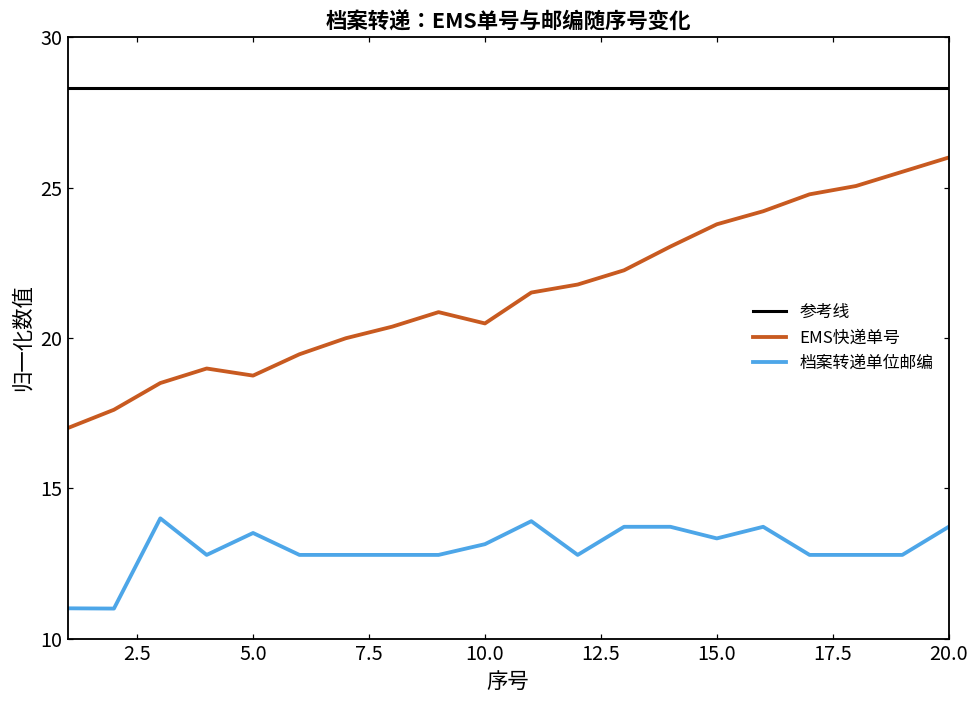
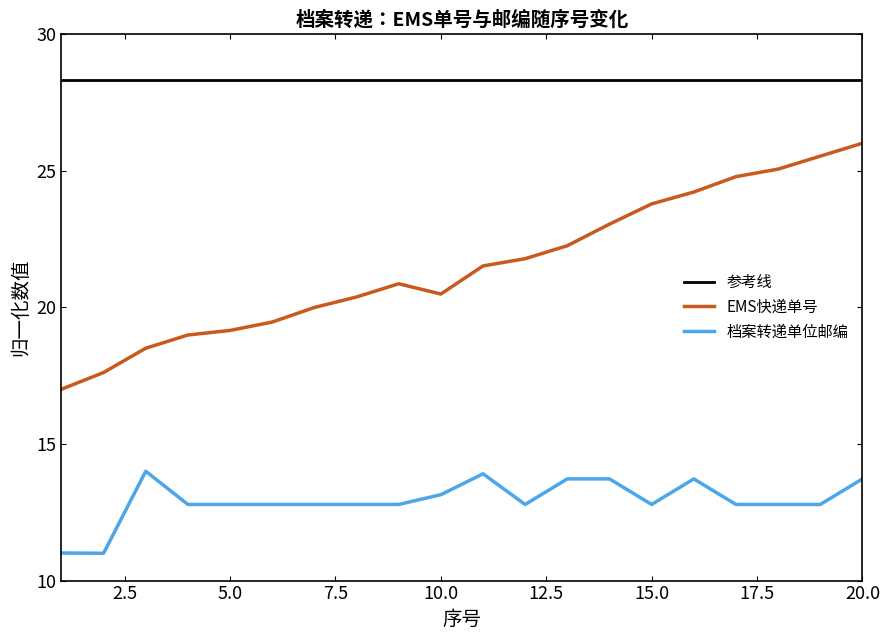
EMS快递单号, 5.0: 18.7 -> 19.2
档案转递单位邮编, 5.0: 13.5 -> 12.8
档案转递单位邮编, 15.0: 13.3 -> 12.8
